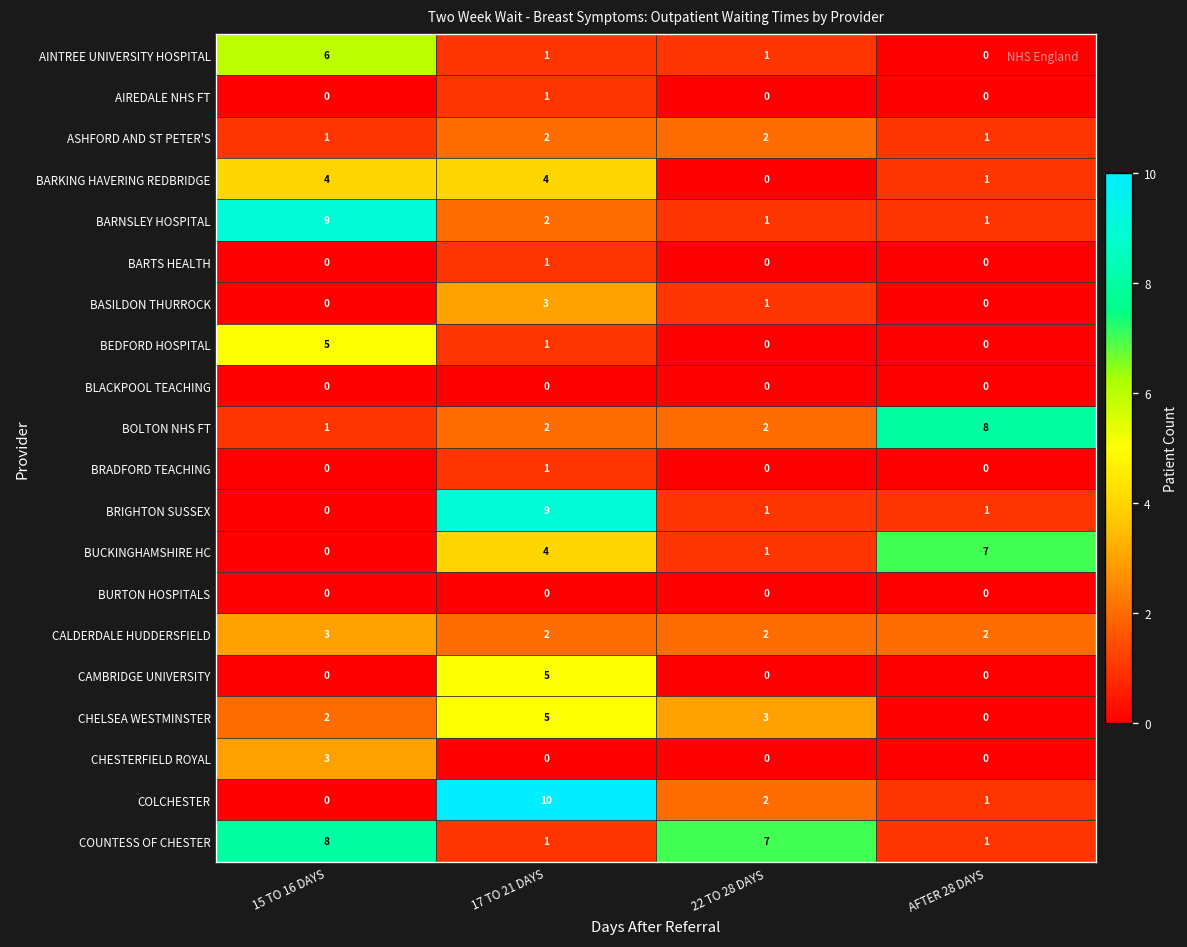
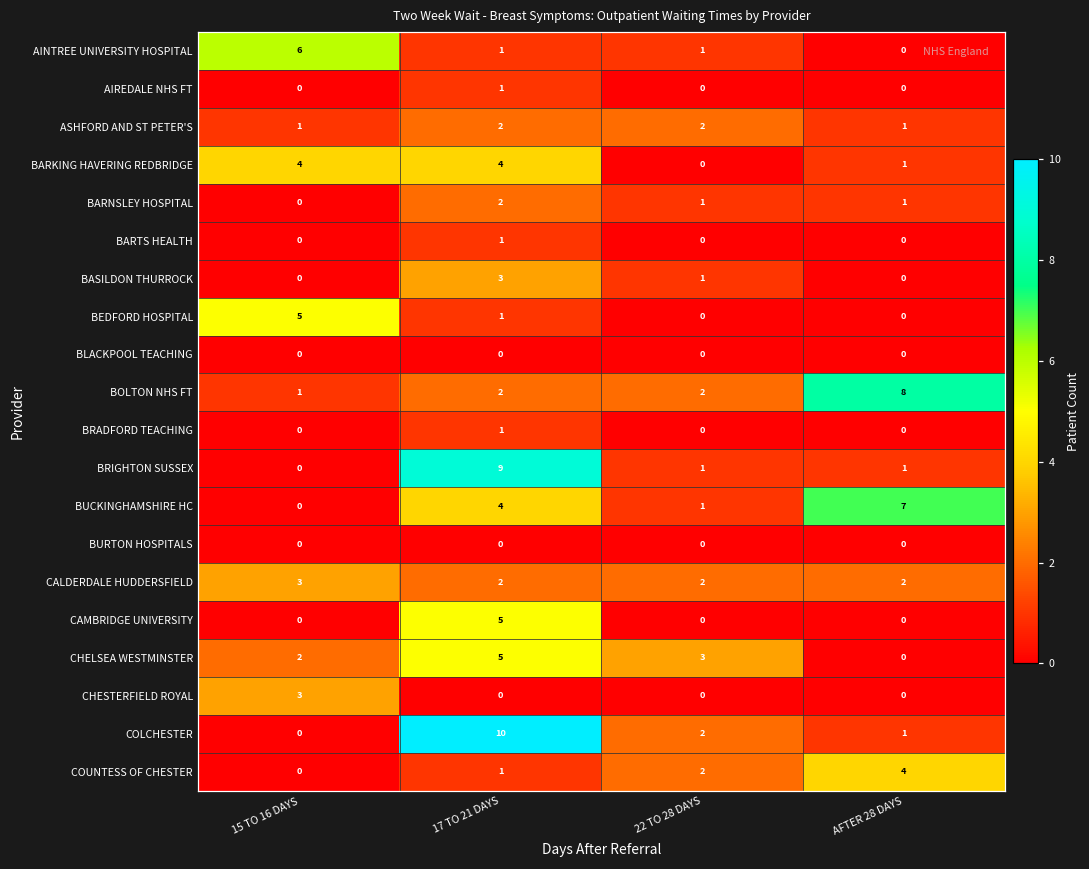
BARNSLEY HOSPITAL, 15 TO 16 DAYS: 9 -> 0
COUNTESS OF CHESTER, 15 TO 16 DAYS: 8 -> 0
COUNTESS OF CHESTER, 22 TO 28 DAYS: 7 -> 2
COUNTESS OF CHESTER, AFTER 28 DAYS: 1 -> 4
